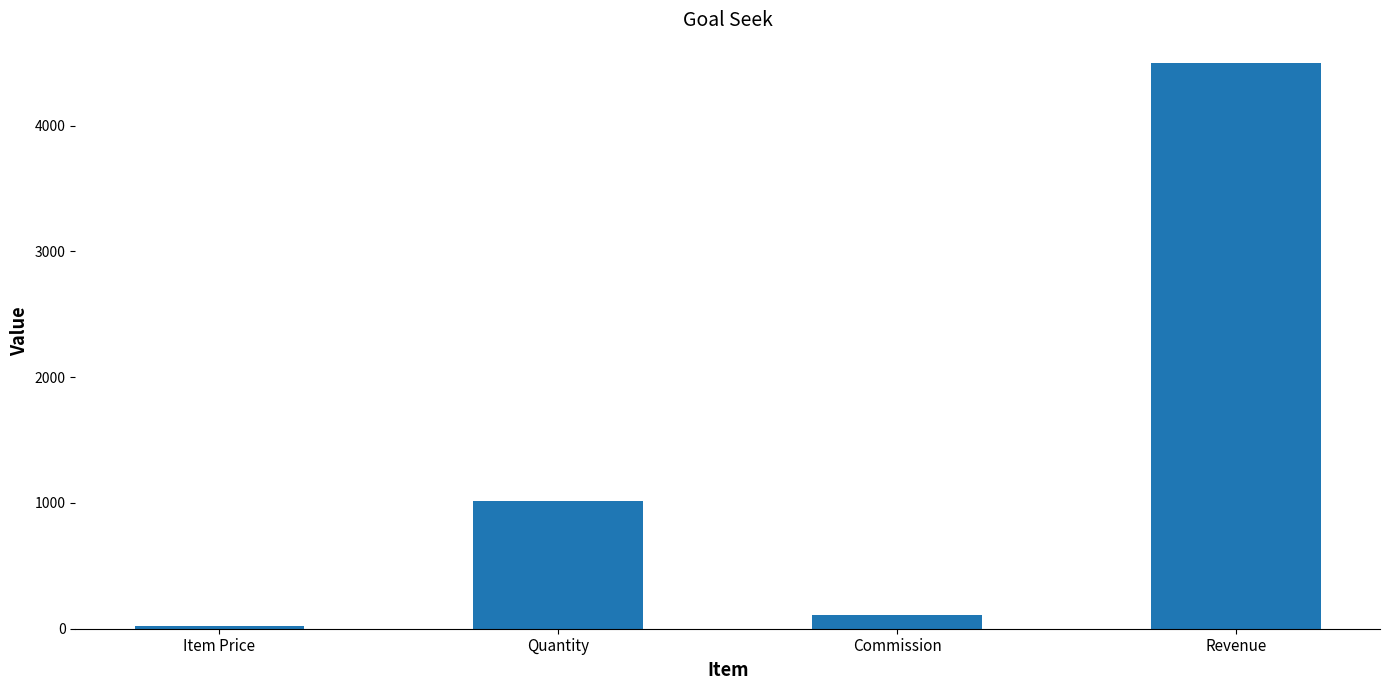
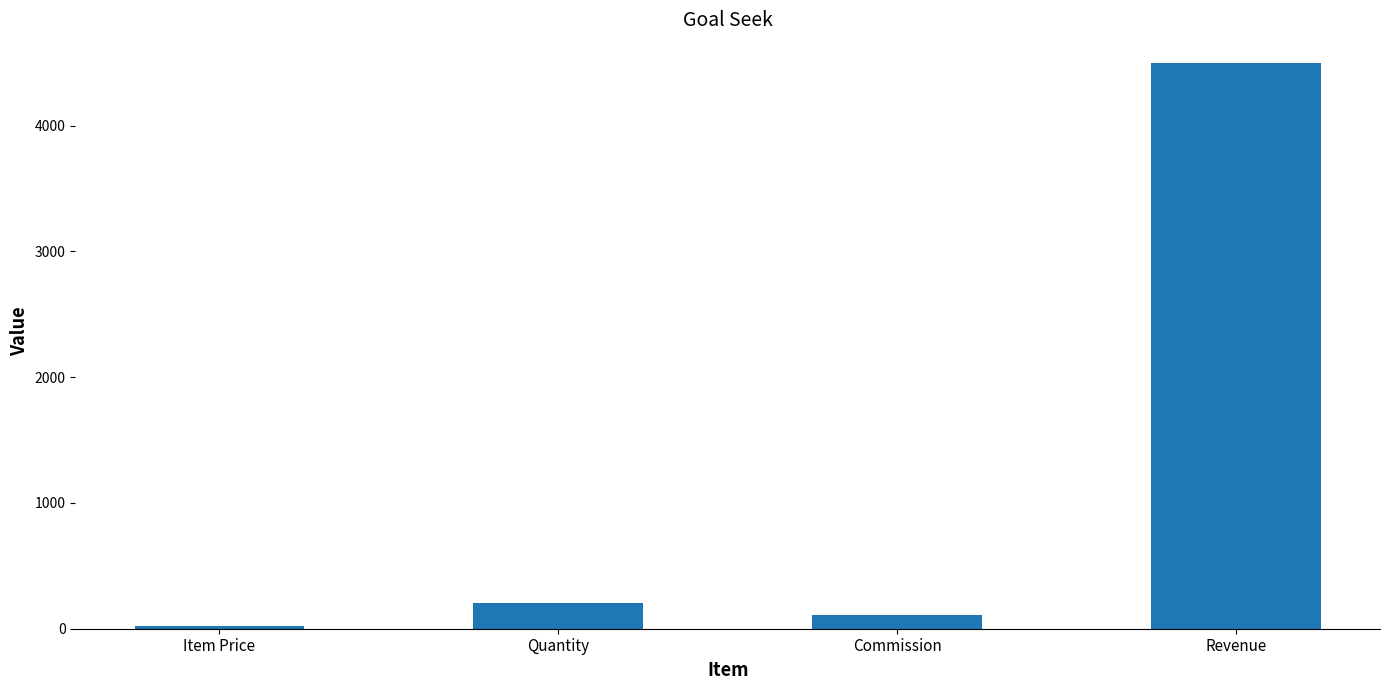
Quantity: 1010 -> 200
